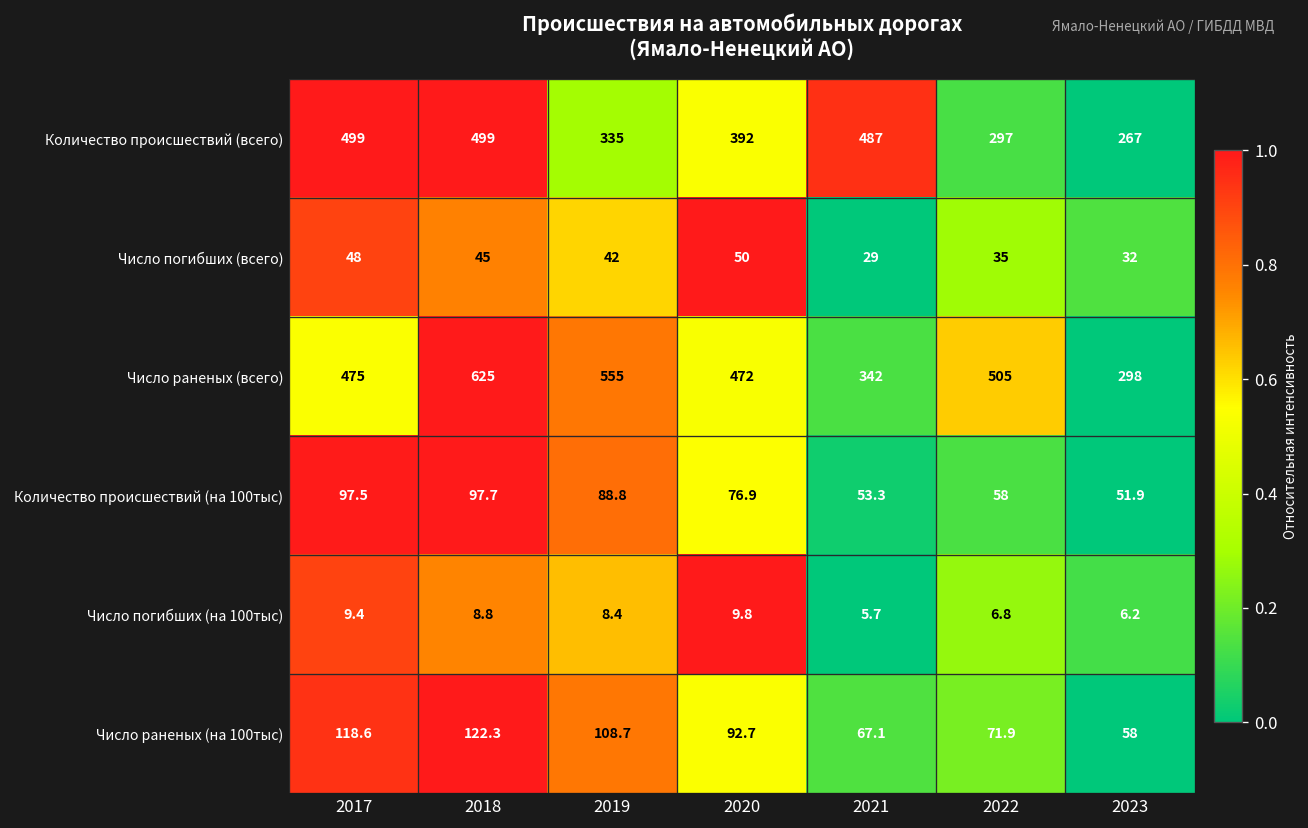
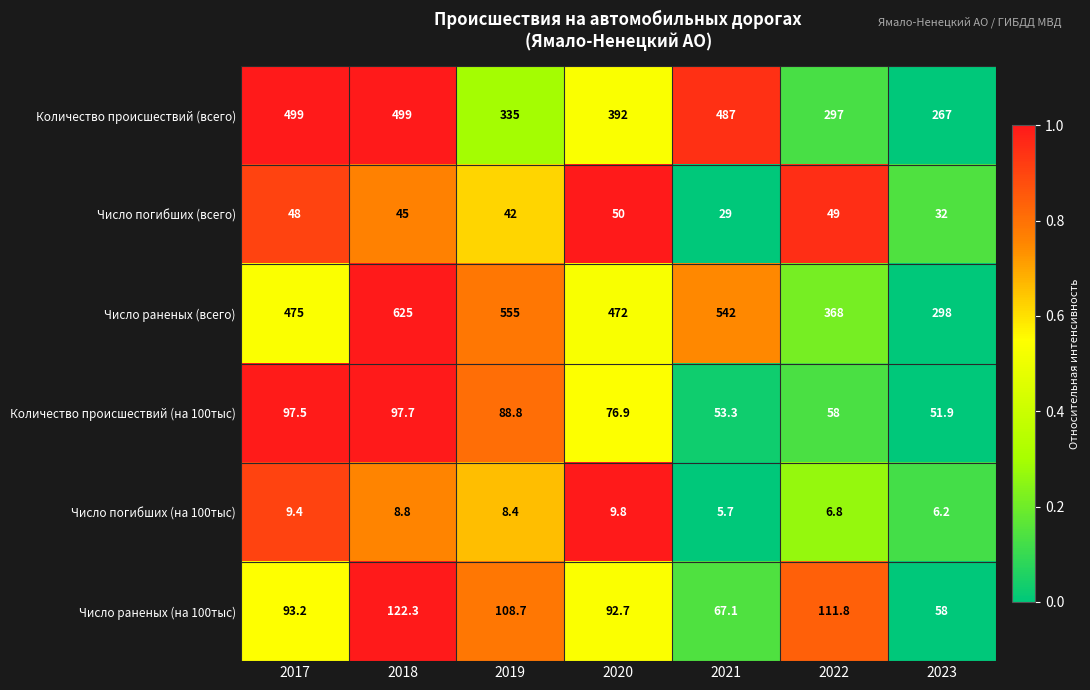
Число погибших (всего), 2022: 35 -> 49
Число раненых (всего), 2021: 342 -> 542
Число раненых (всего), 2022: 505 -> 368
Число раненых (на 100тыс), 2017: 118.6 -> 93.2
Число раненых (на 100тыс), 2022: 71.9 -> 111.8
